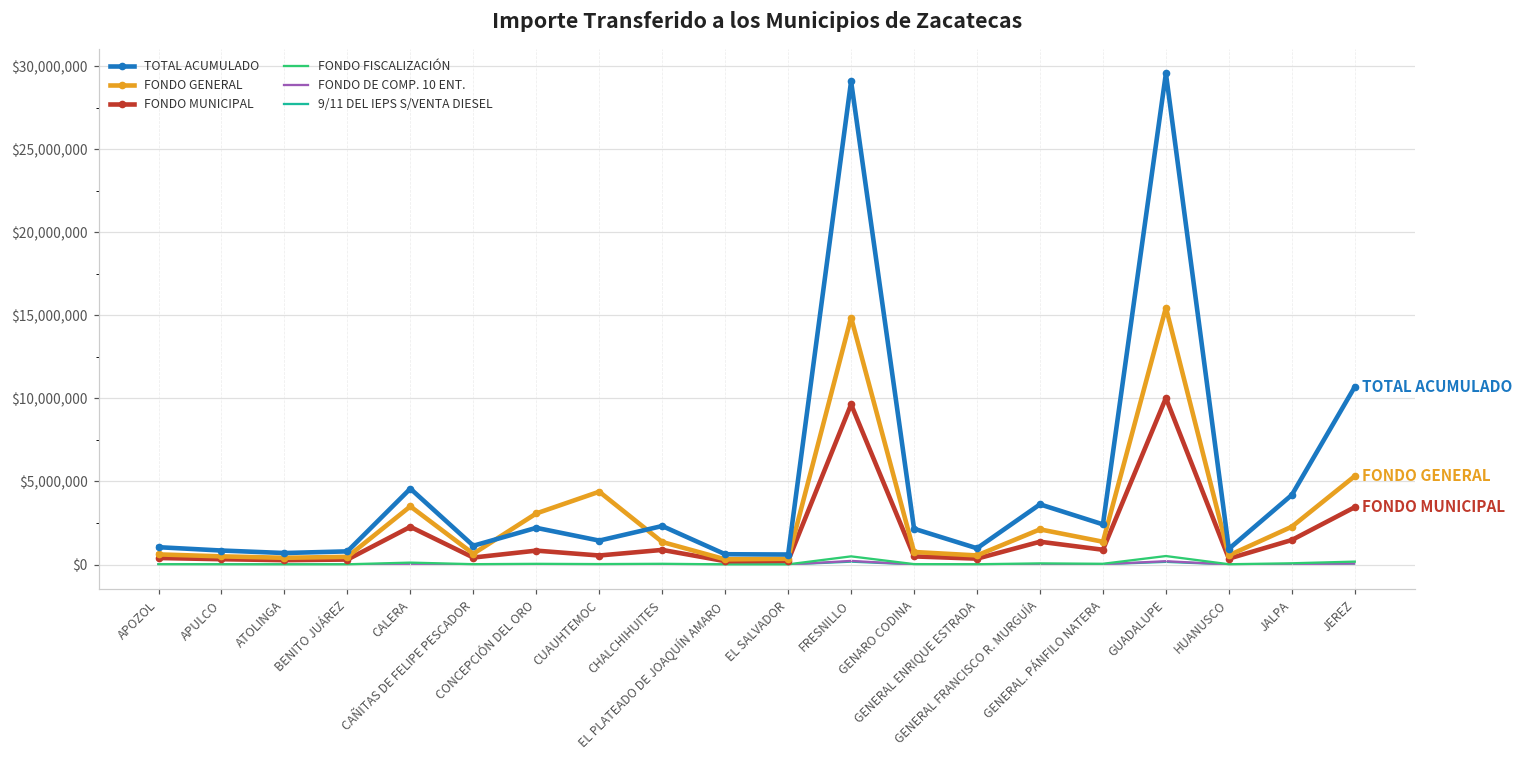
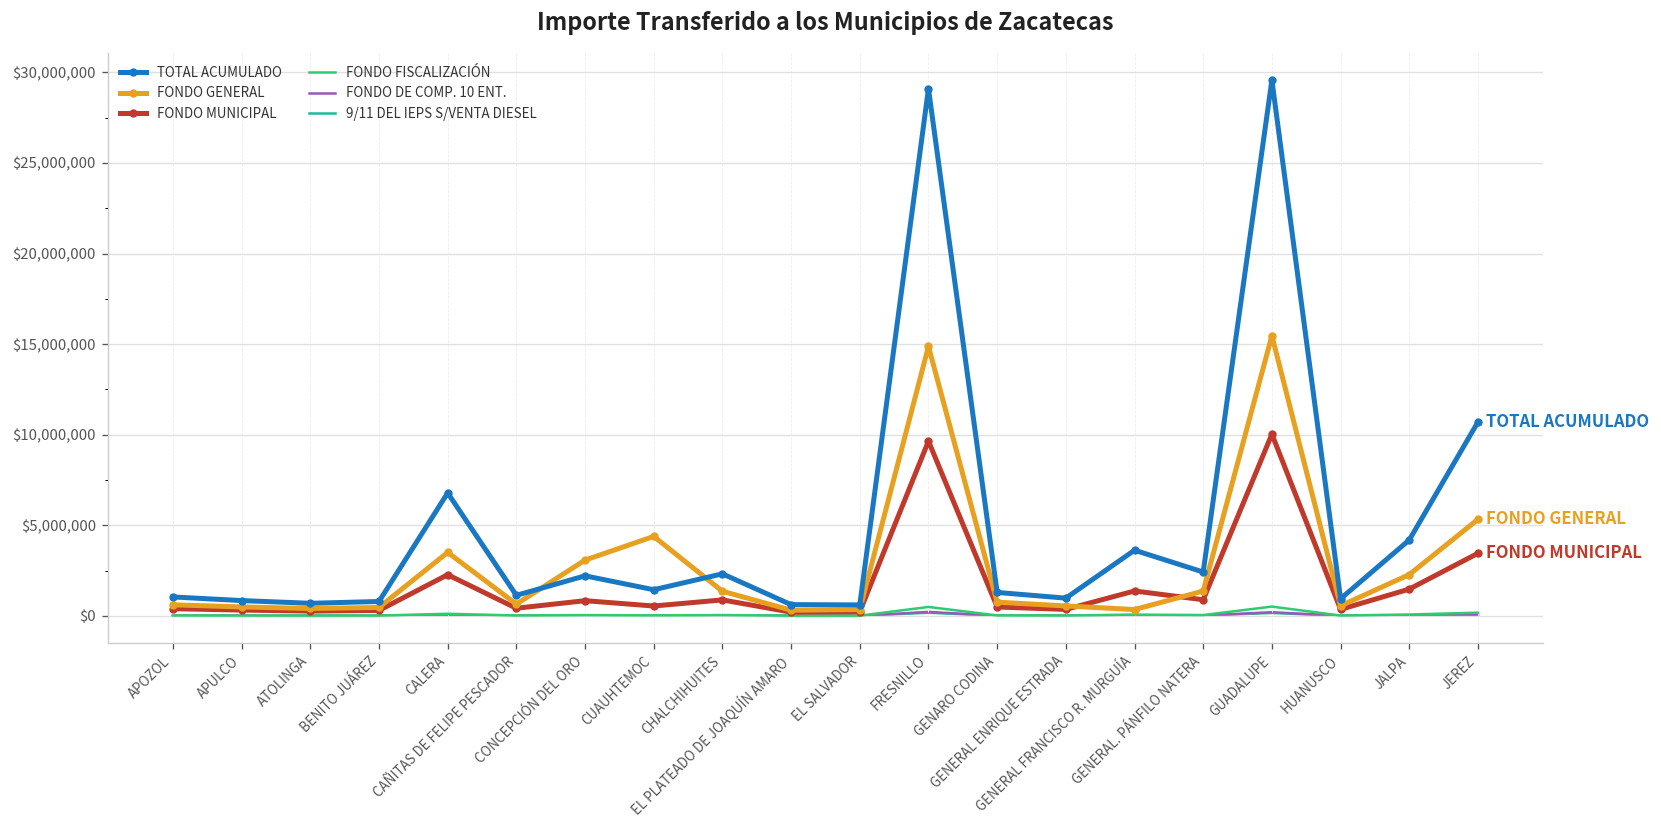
TOTAL ACUMULADO, CALERA: $4,600,000 -> $6,800,000
TOTAL ACUMULADO, GENARO CODINA: $2,200,000 -> $1,300,000
FONDO GENERAL, GENERAL FRANCISCO R. MURGUÍA: $2,100,000 -> $300,000
